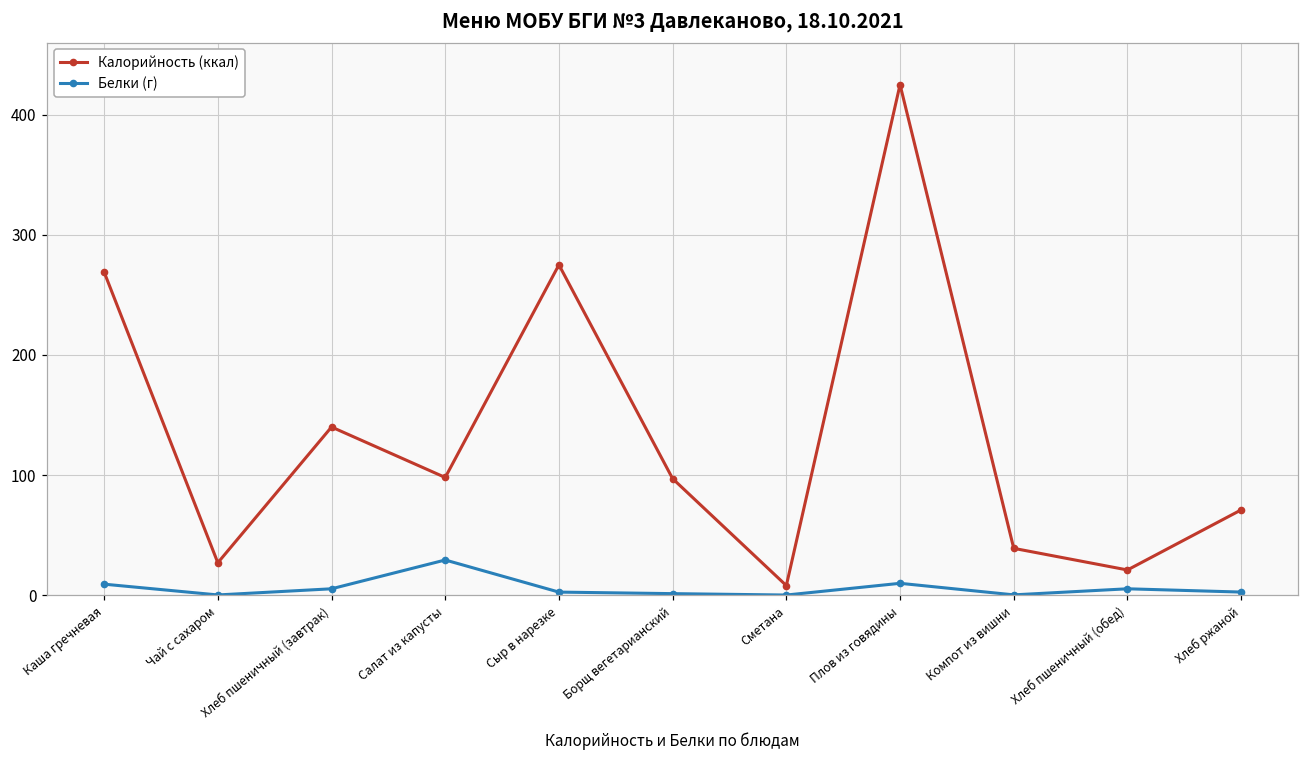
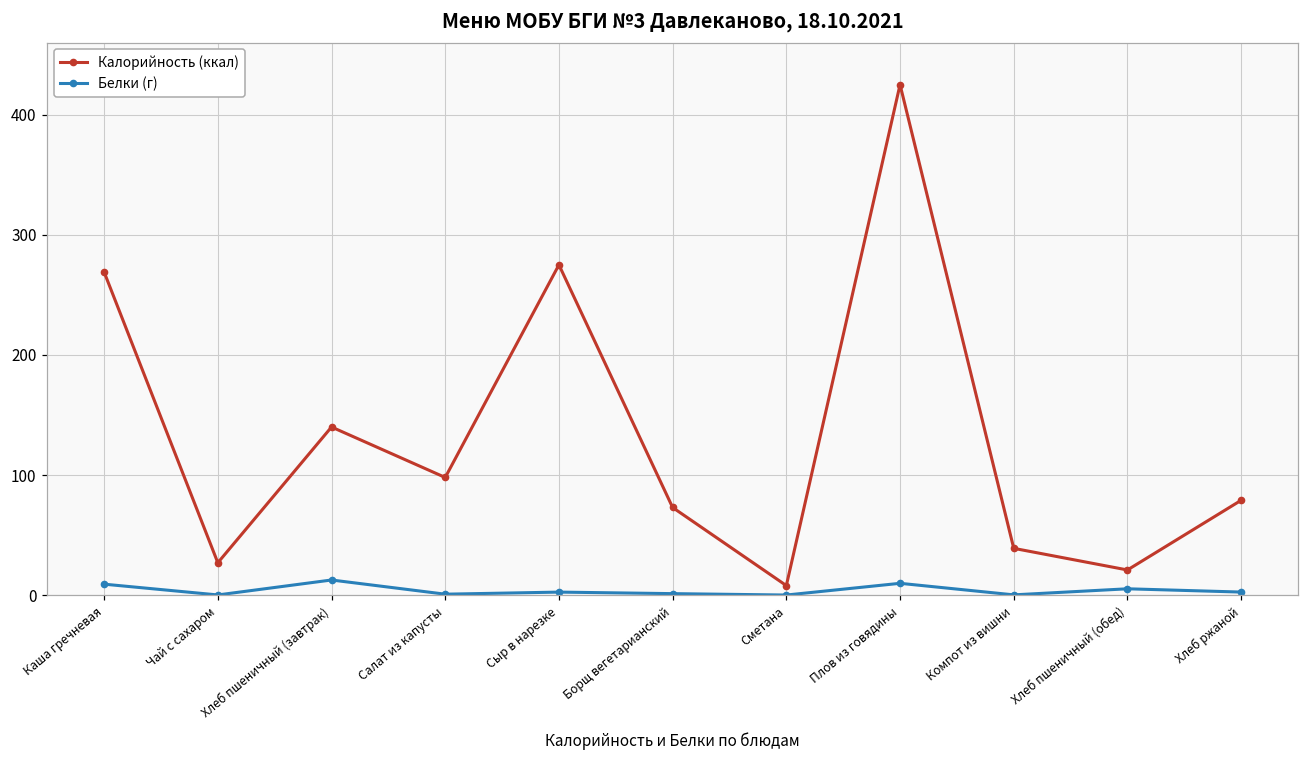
Белки (г), Хлеб пшеничный (завтрак): 5 -> 13
Белки (г), Салат из капусты: 29 -> 1
Калорийность (ккал), Борщ вегетарианский: 97 -> 73
Калорийность (ккал), Хлеб ржаной: 71 -> 79
